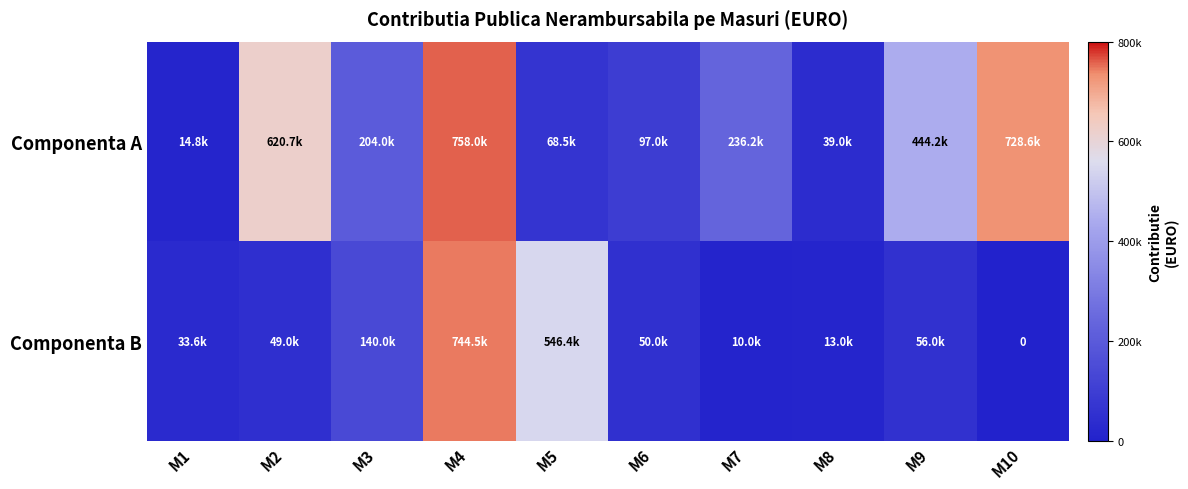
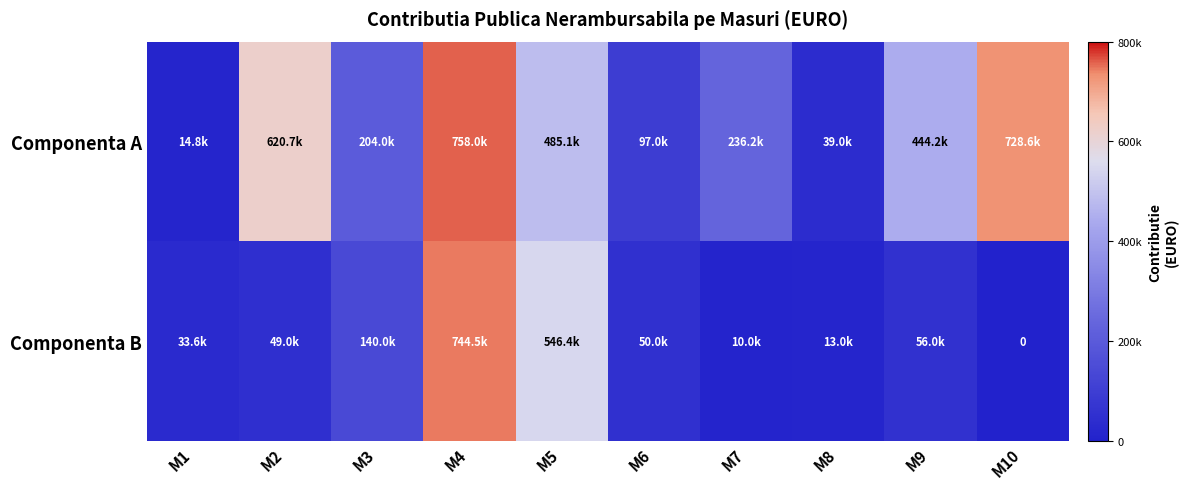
Componenta A, M5: 68.5k -> 485.1k
